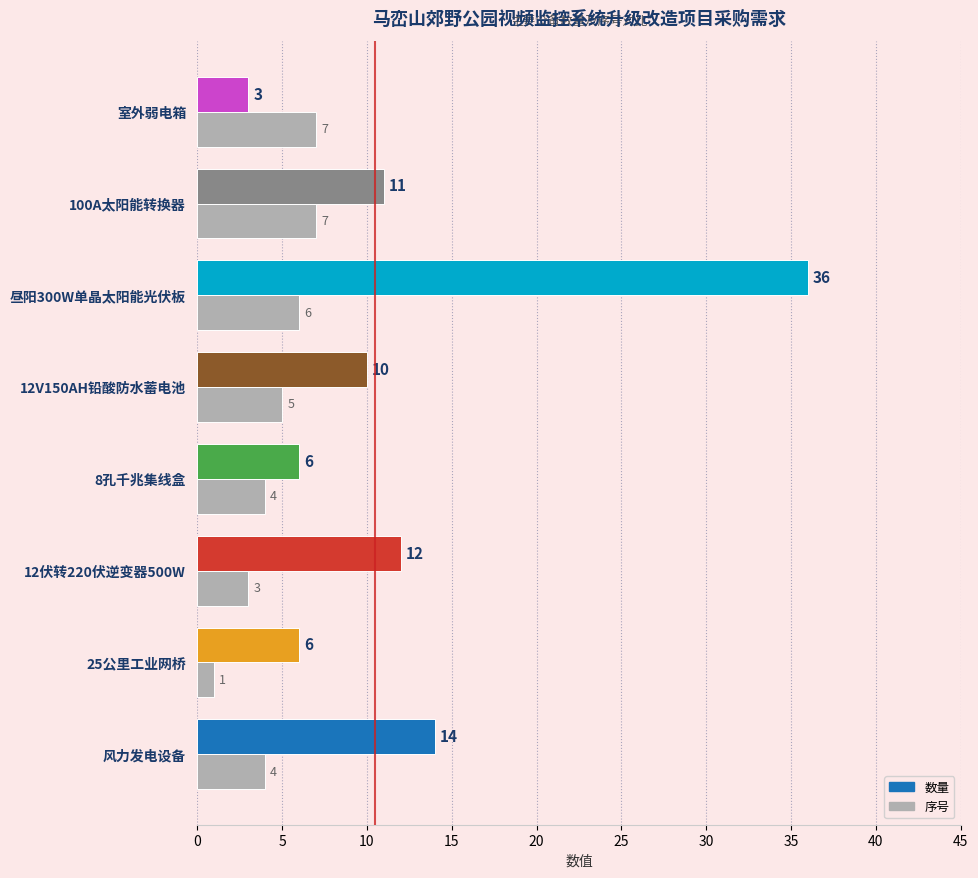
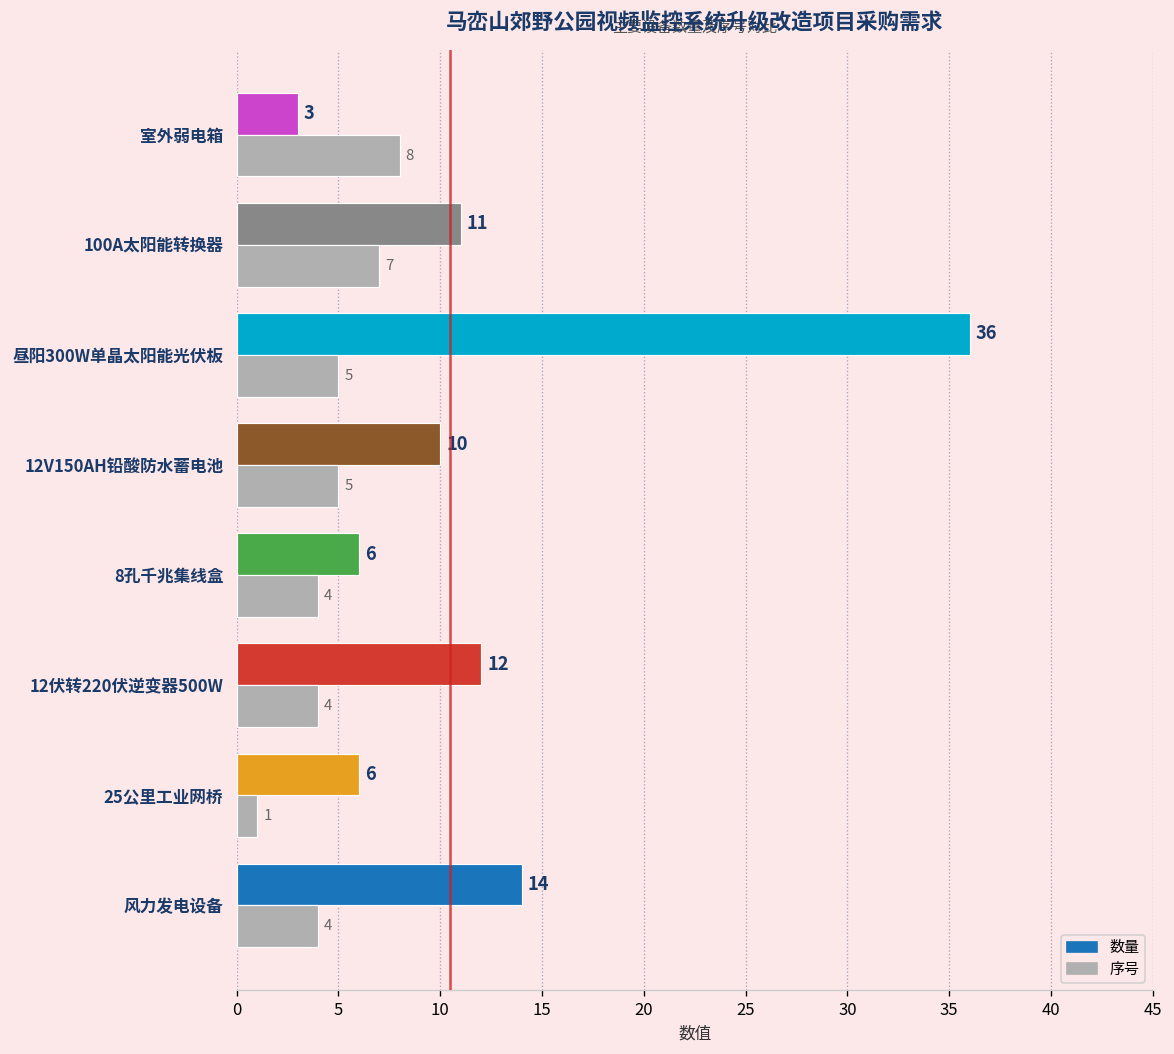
序号, 室外弱电箱: 7 -> 8
序号, 昼阳300W单晶太阳能光伏板: 6 -> 5
序号, 12伏转220伏逆变器500W: 3 -> 4
